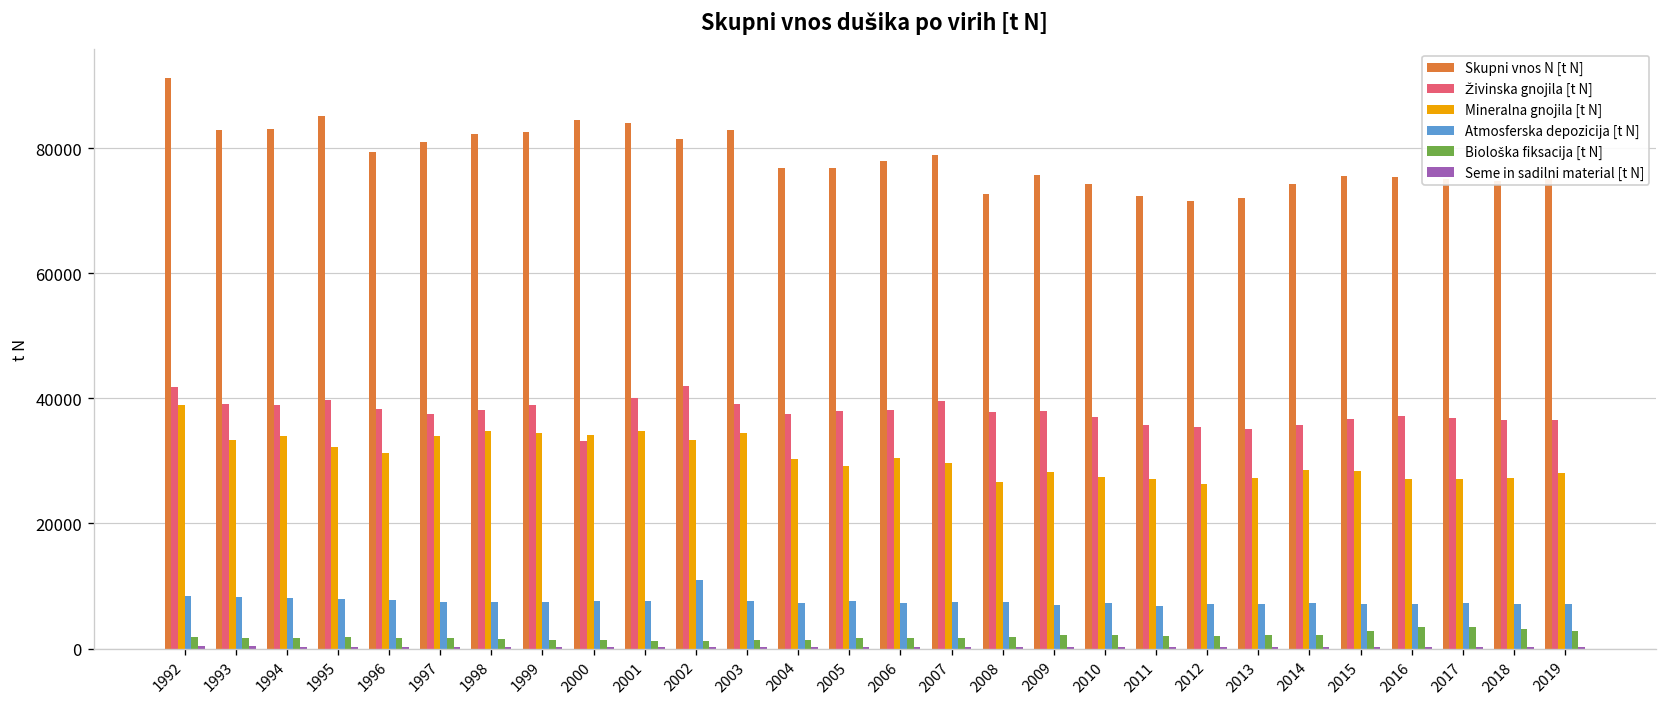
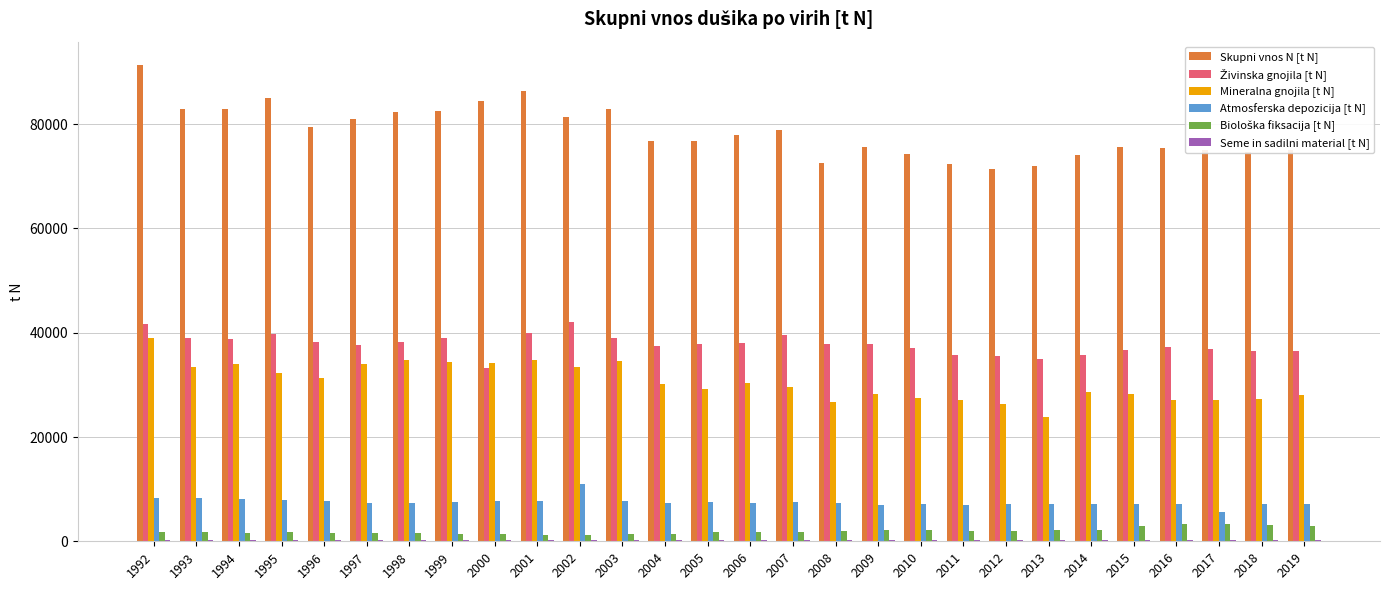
Skupni vnos N [t N], 2001: 84000 -> 86000
Mineralna gnojila [t N], 2013: 27000 -> 24000
Atmosferska depozicija [t N], 2017: 7000 -> 6000
